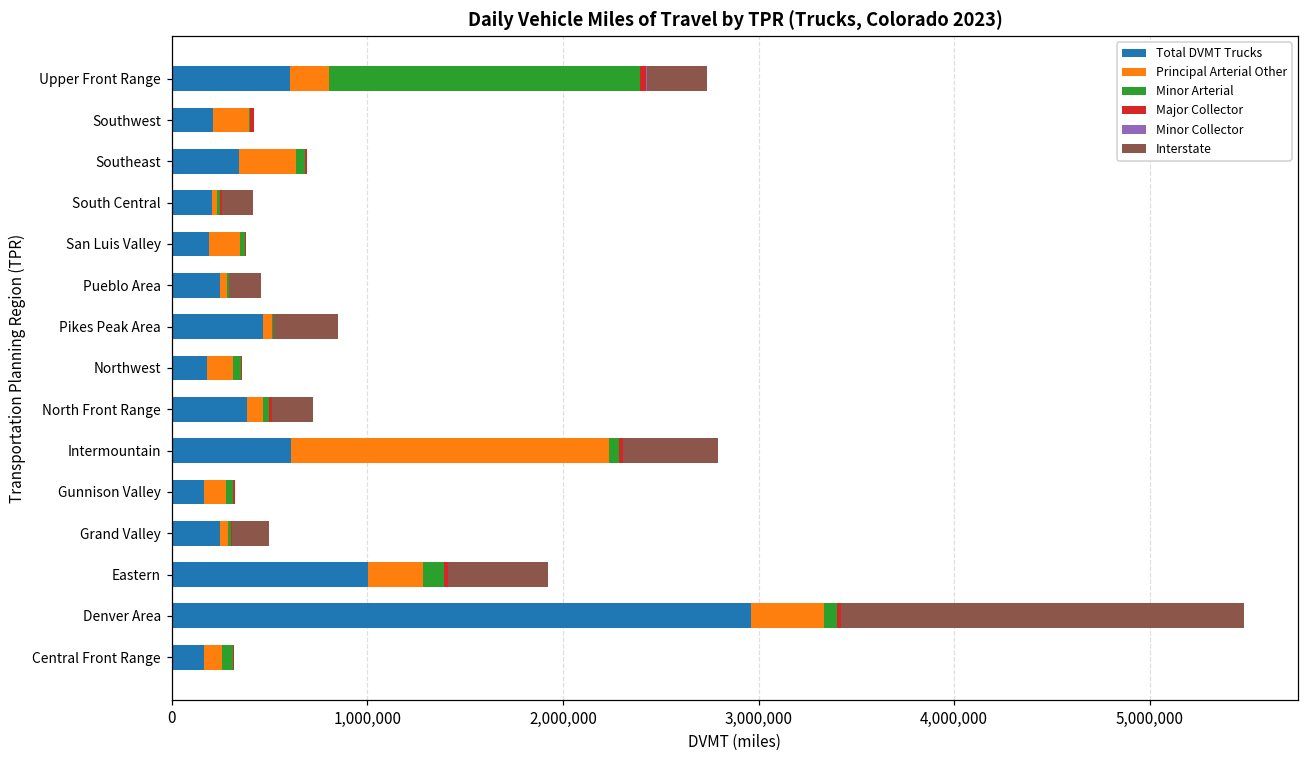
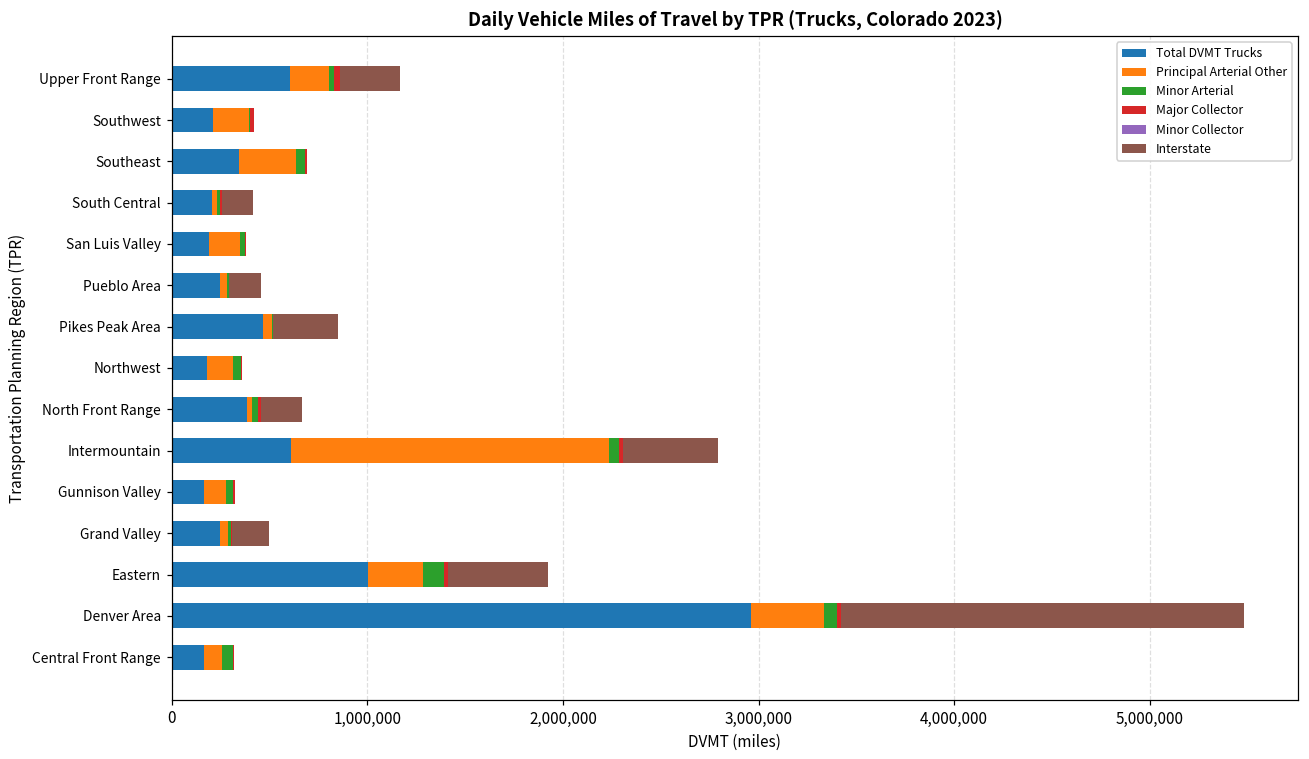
Minor Arterial, Upper Front Range: 1,590,000 -> 30,000
Principal Arterial Other, North Front Range: 80,000 -> 20,000
